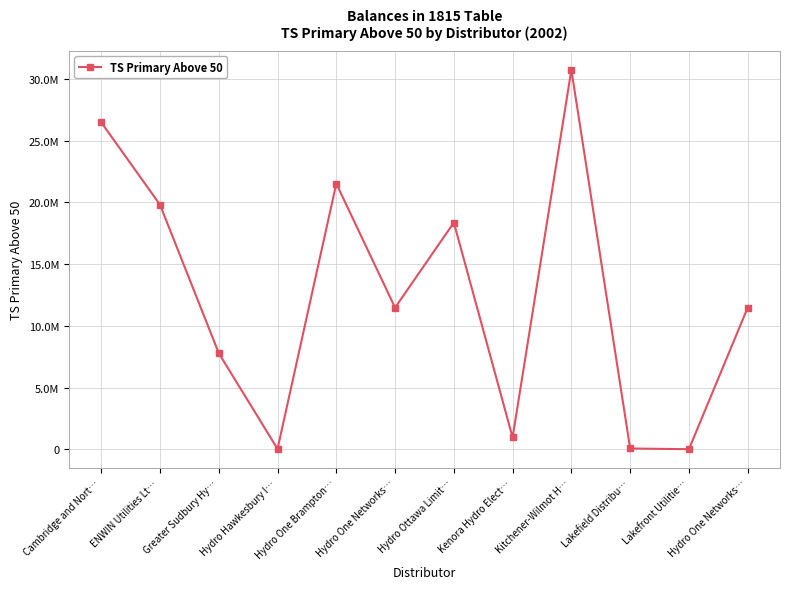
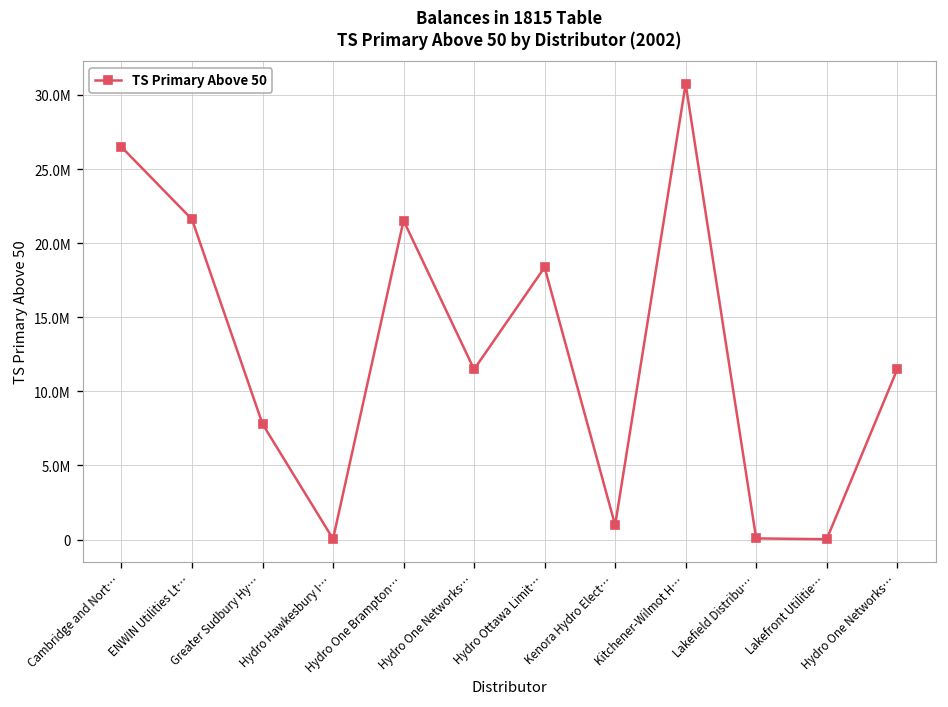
ENWIN Utilities Lt…: 19800000 -> 21600000
